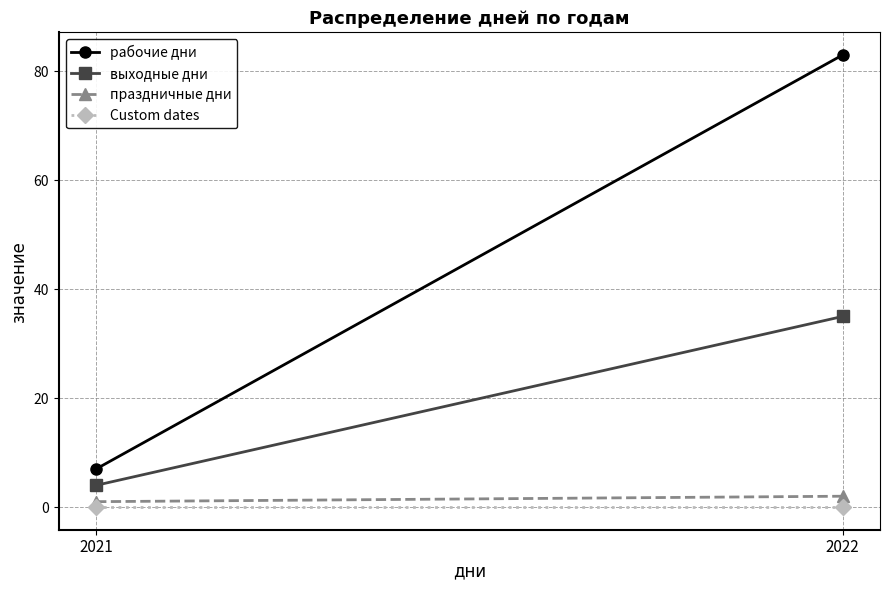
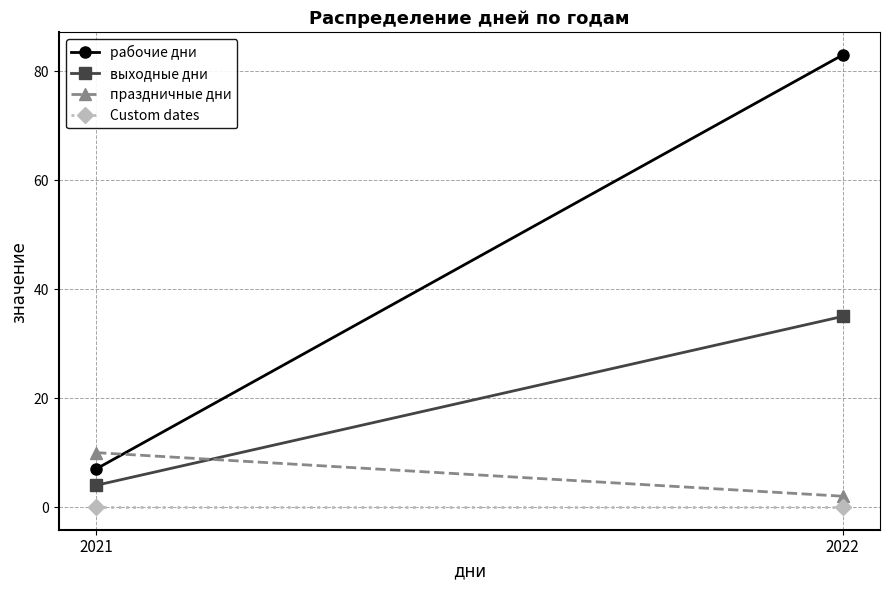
праздничные дни, 2021: 1 -> 10
